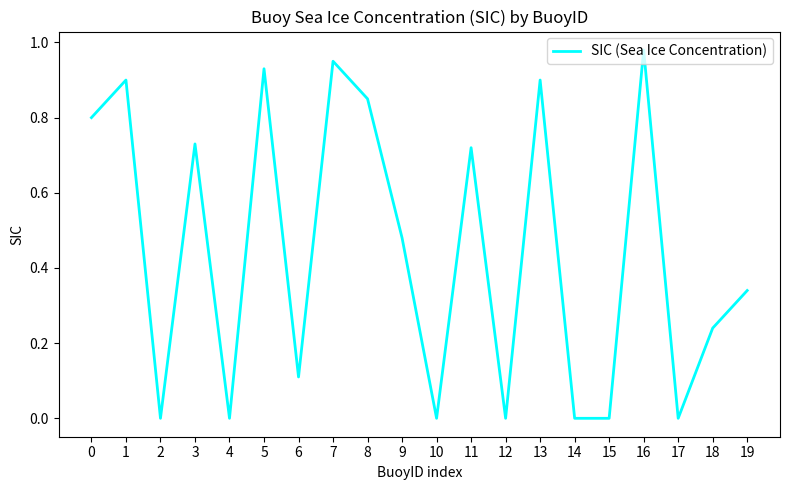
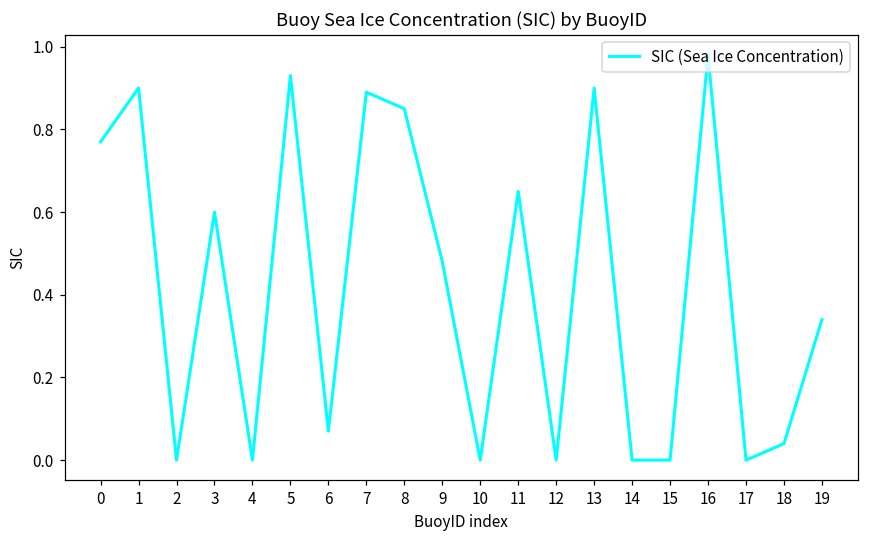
0: 0.80 -> 0.77
3: 0.73 -> 0.60
6: 0.11 -> 0.07
7: 0.95 -> 0.89
11: 0.72 -> 0.65
18: 0.24 -> 0.04
